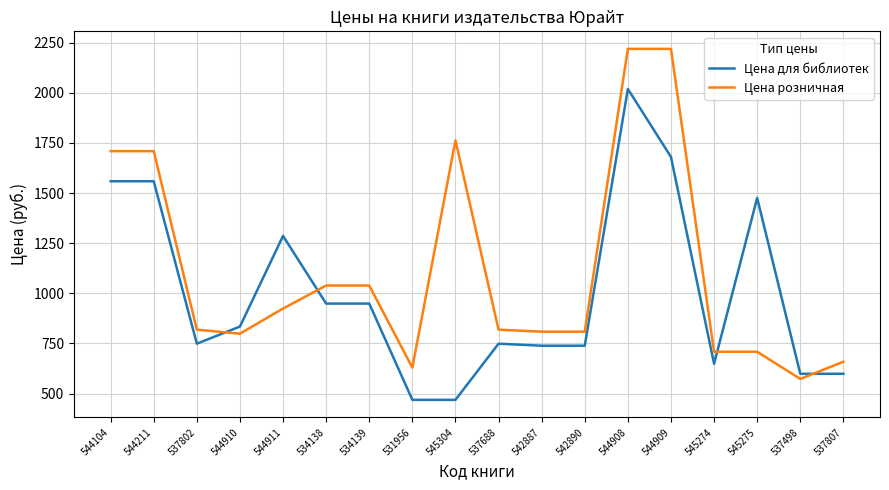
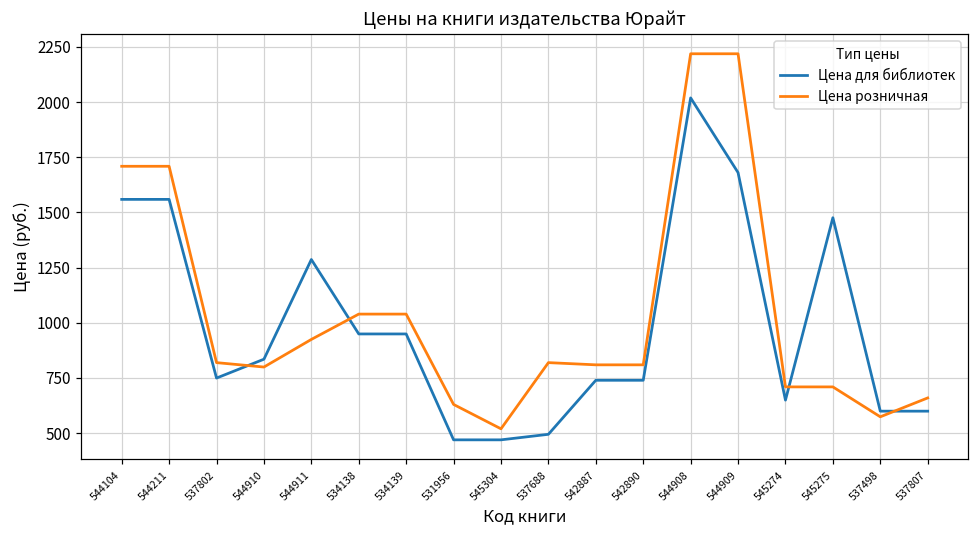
Цена розничная, 545304: 1760 -> 520
Цена для библиотек, 537688: 750 -> 490
